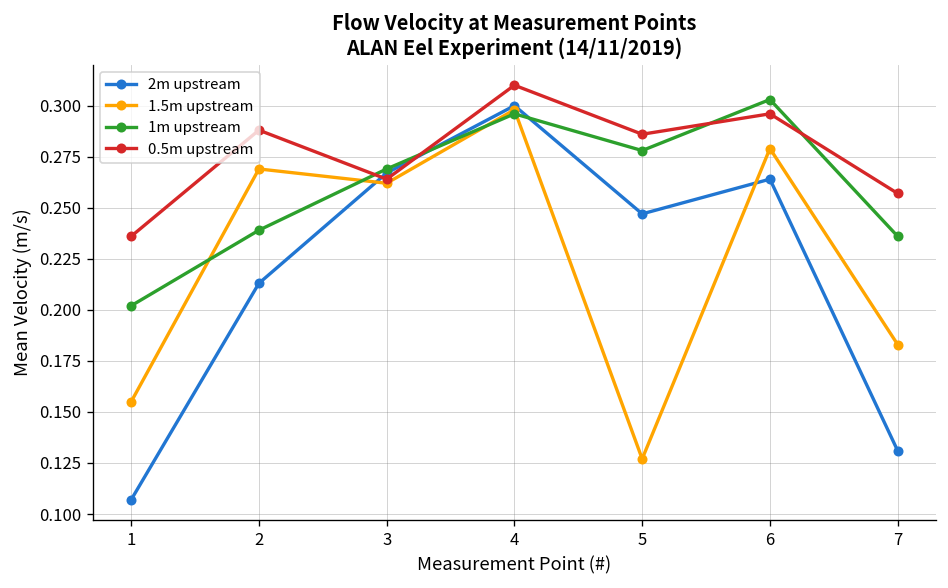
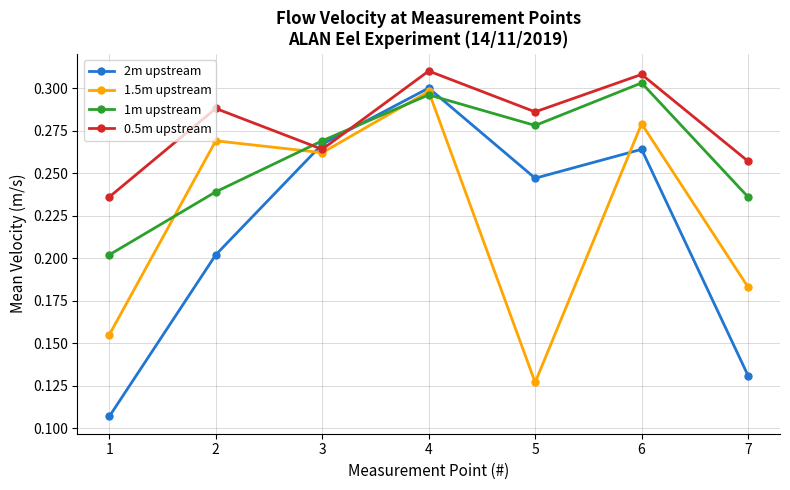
2m upstream, 2: 0.213 -> 0.202
0.5m upstream, 6: 0.296 -> 0.308
